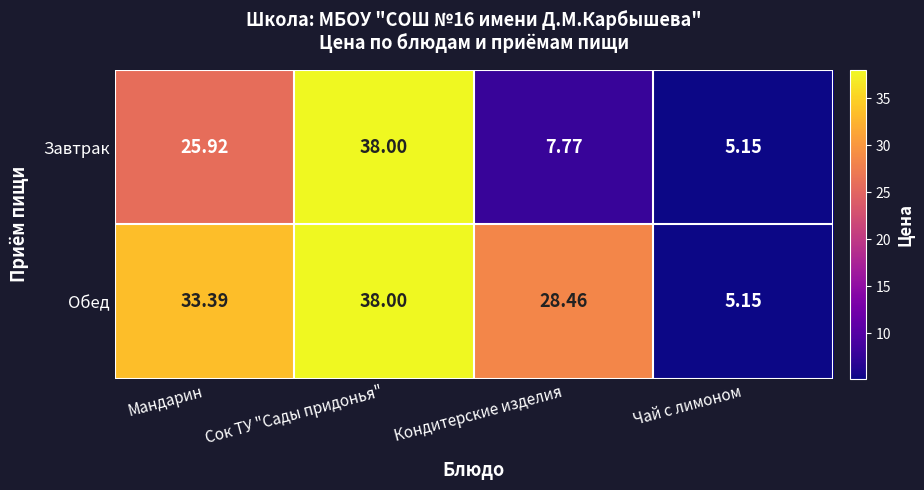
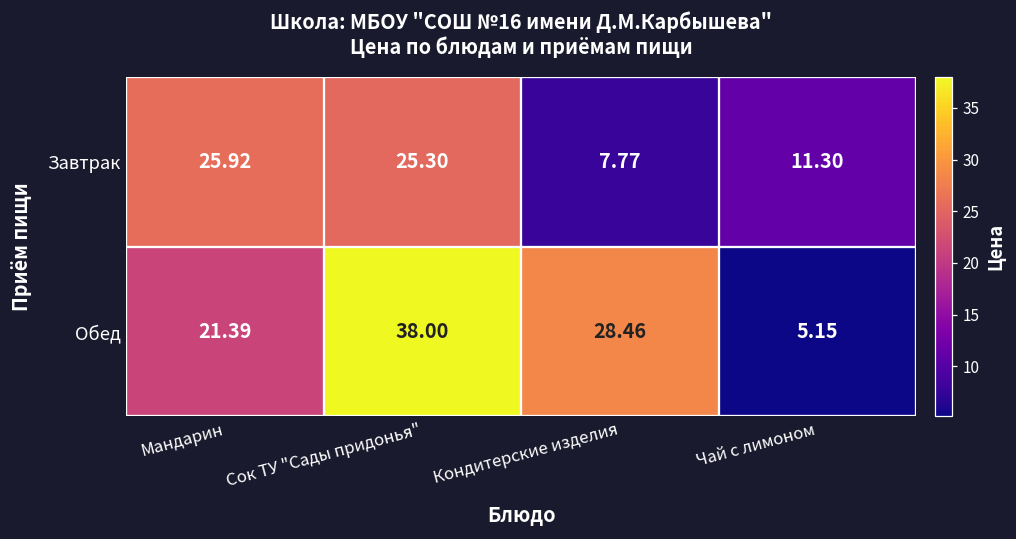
Завтрак, Сок ТУ "Сады придонья": 38.00 -> 25.30
Завтрак, Чай с лимоном: 5.15 -> 11.30
Обед, Мандарин: 33.39 -> 21.39
